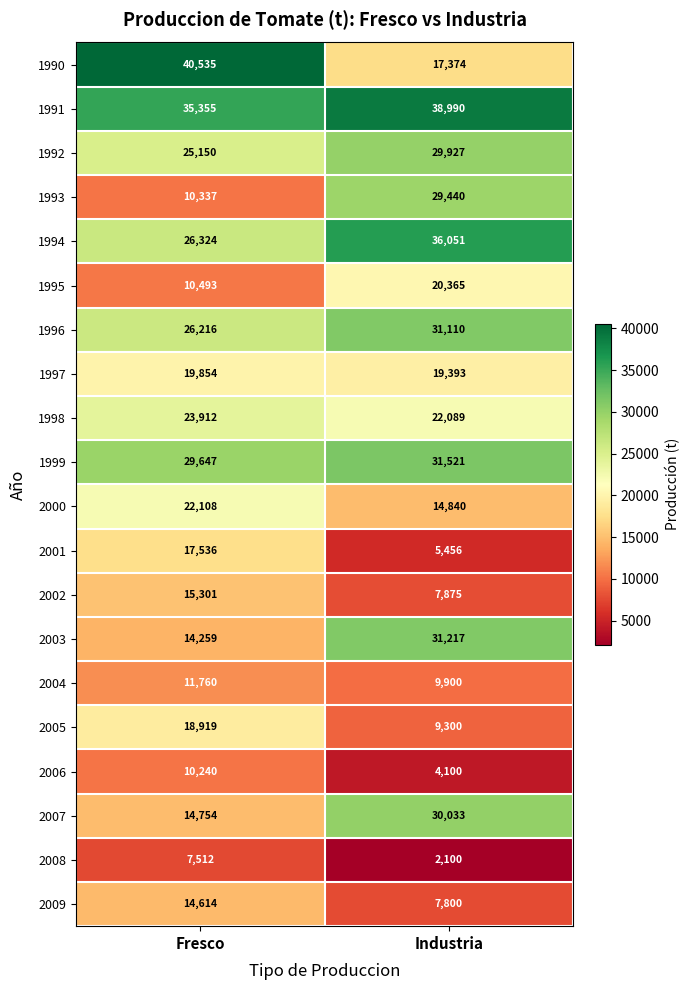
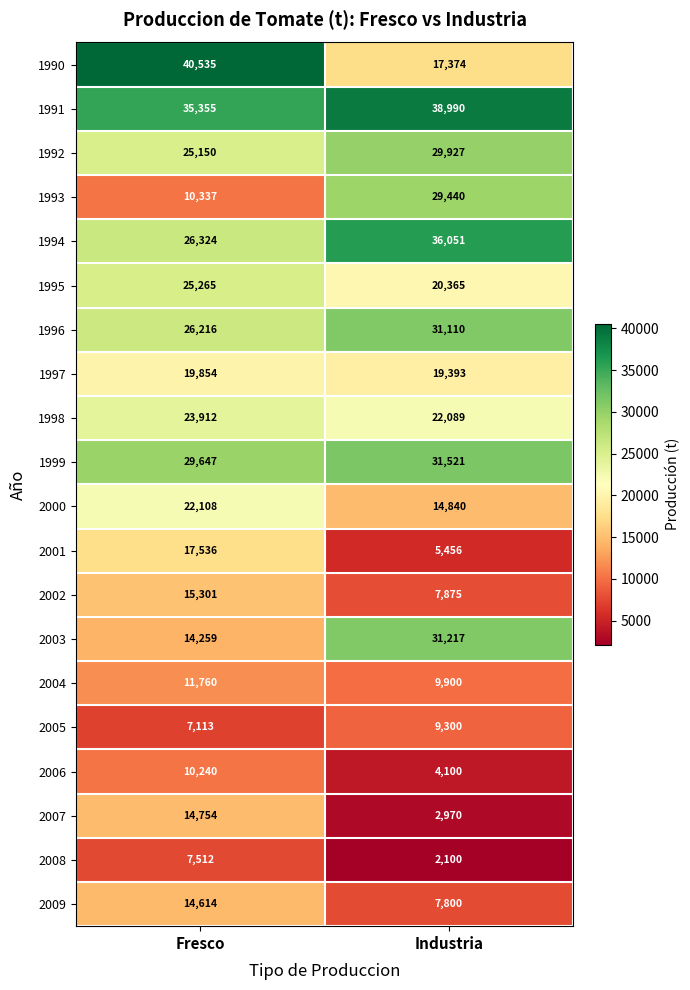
1995, Fresco: 10,493 -> 25,265
2005, Fresco: 18,919 -> 7,113
2007, Industria: 30,033 -> 2,970
